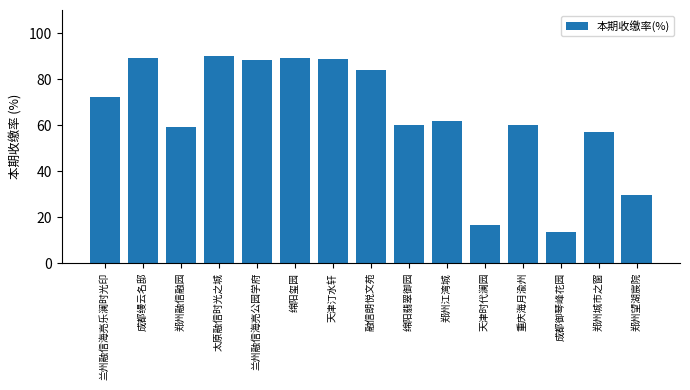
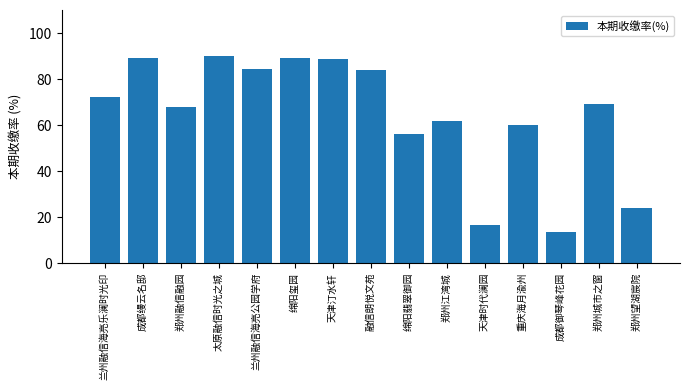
郑州融信融园: 59 -> 68
兰州融信海亮公园学府: 88 -> 84
绵阳翡翠御园: 60 -> 56
郑州城市之窗: 57 -> 69
郑州望湖宸院: 30 -> 24
